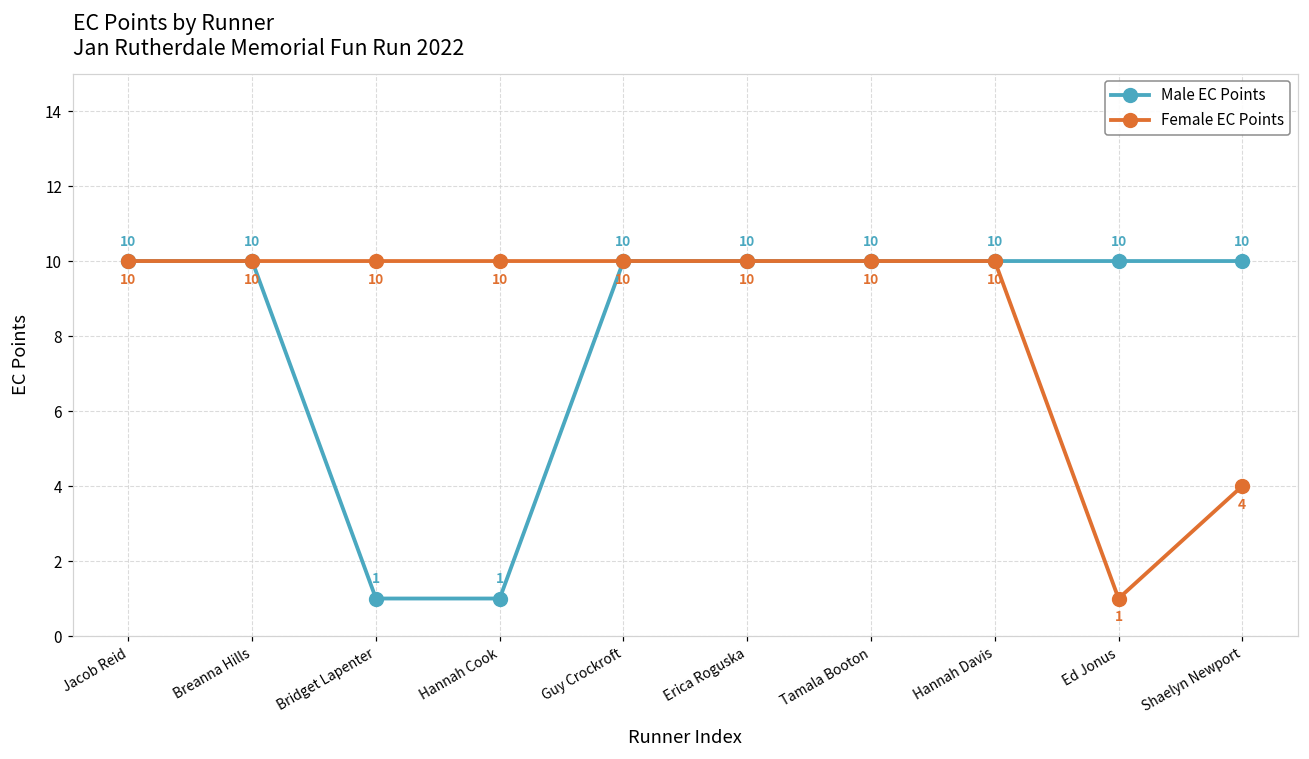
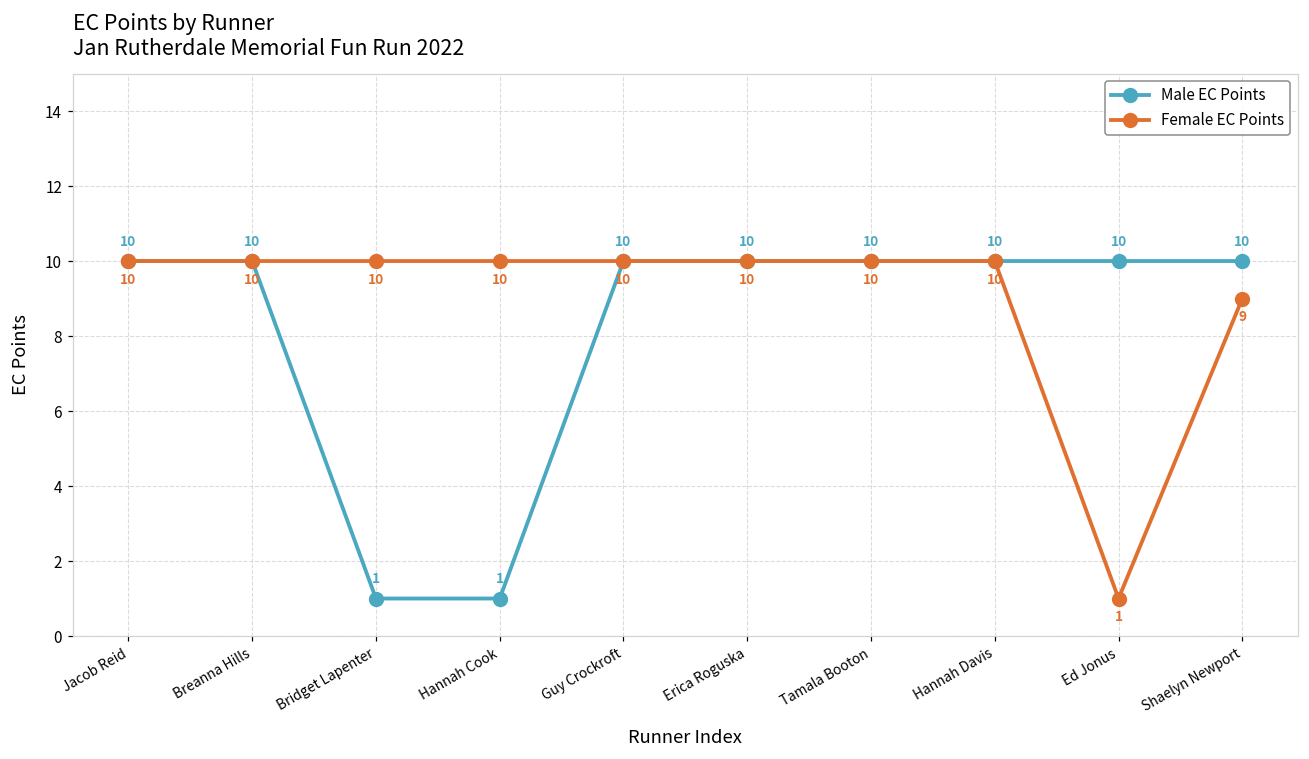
Female EC Points, Shaelyn Newport: 4 -> 9
